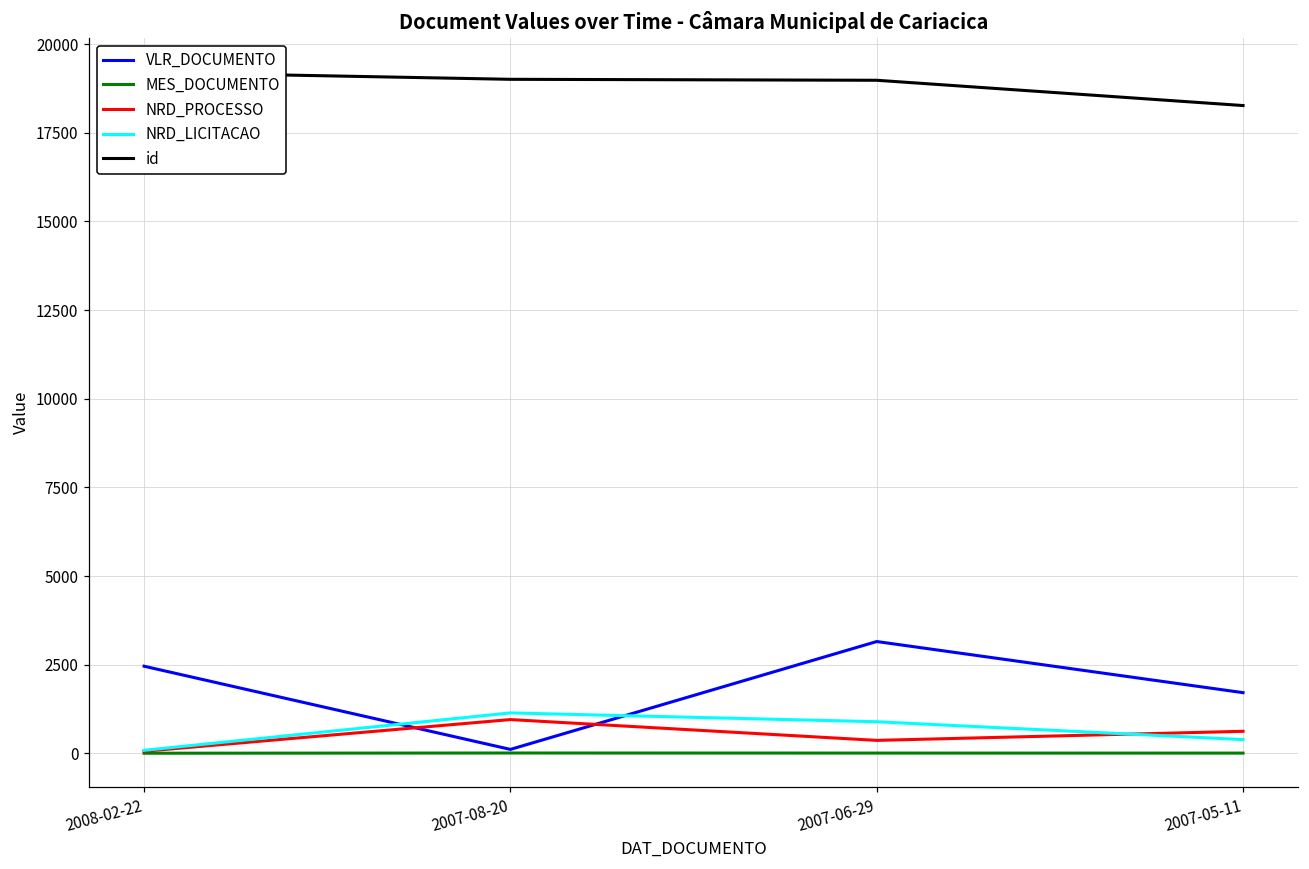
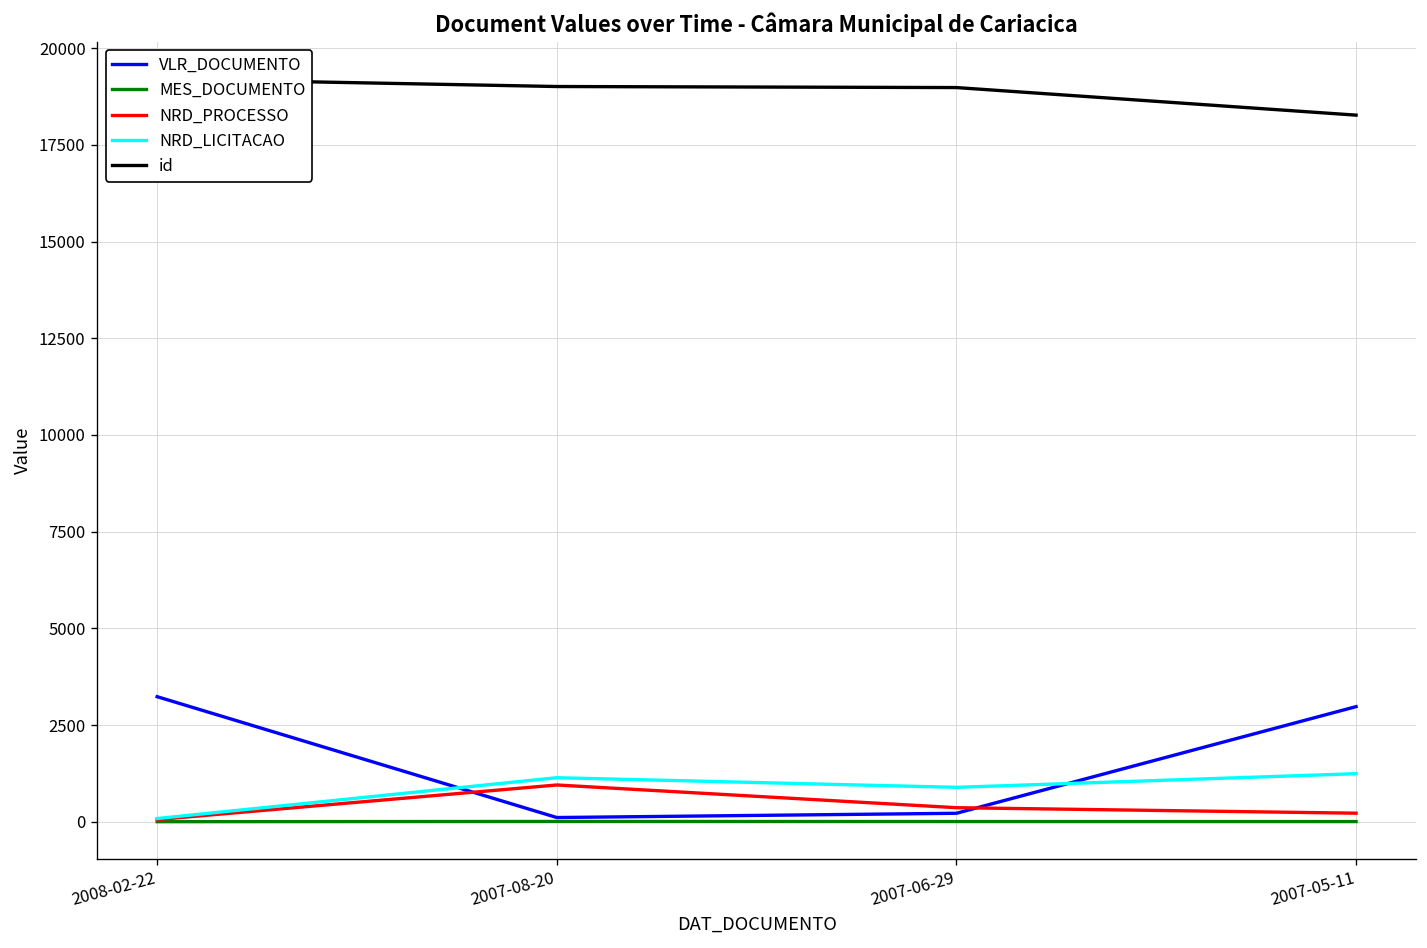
VLR_DOCUMENTO, 2008-02-22: 2500 -> 3200
VLR_DOCUMENTO, 2007-06-29: 3200 -> 200
VLR_DOCUMENTO, 2007-05-11: 1700 -> 3000
NRD_PROCESSO, 2007-05-11: 600 -> 200
NRD_LICITACAO, 2007-05-11: 400 -> 1200
